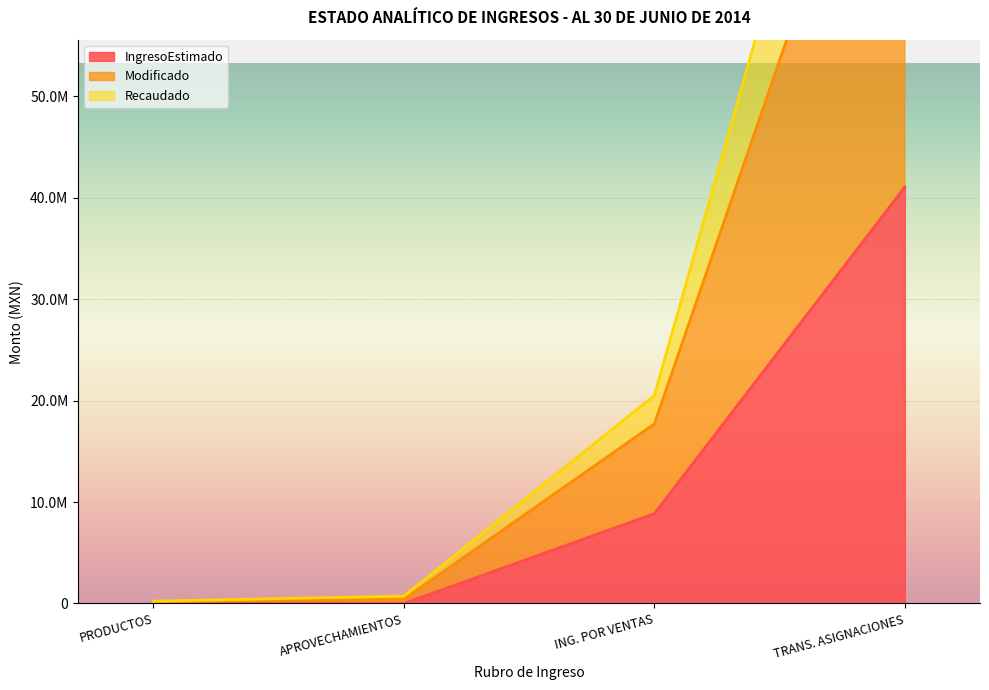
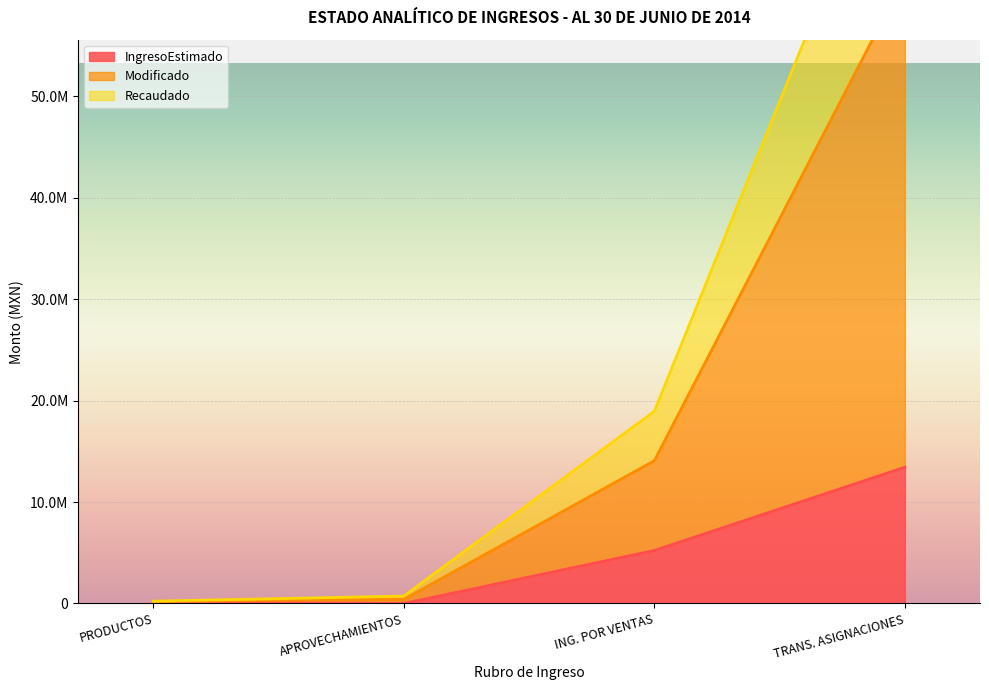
IngresoEstimado, ING. POR VENTAS: 8900000 -> 5200000
Recaudado, ING. POR VENTAS: 2800000 -> 4900000
IngresoEstimado, TRANS. ASIGNACIONES: 41100000 -> 13400000
